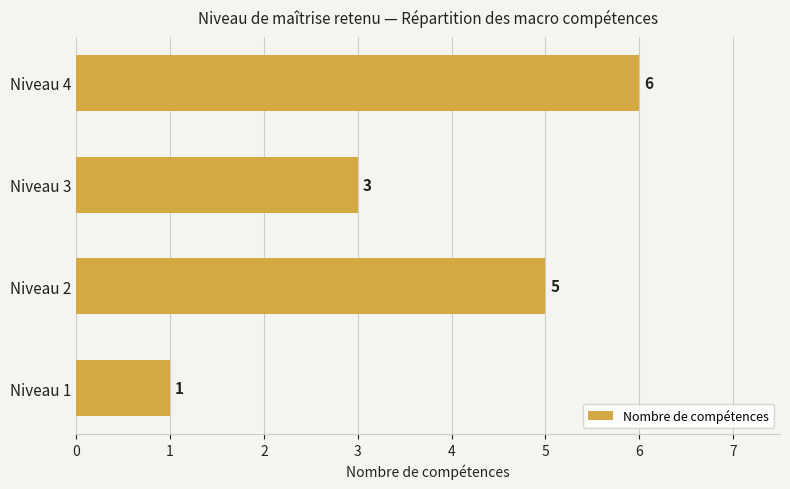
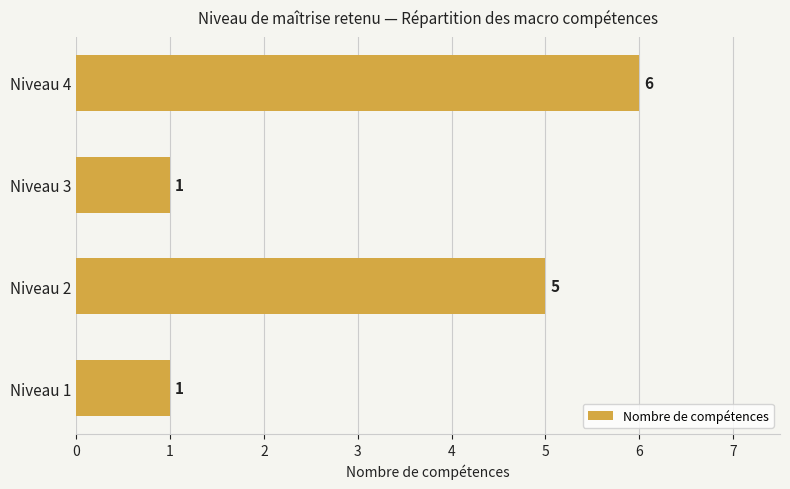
Niveau 3: 3 -> 1
